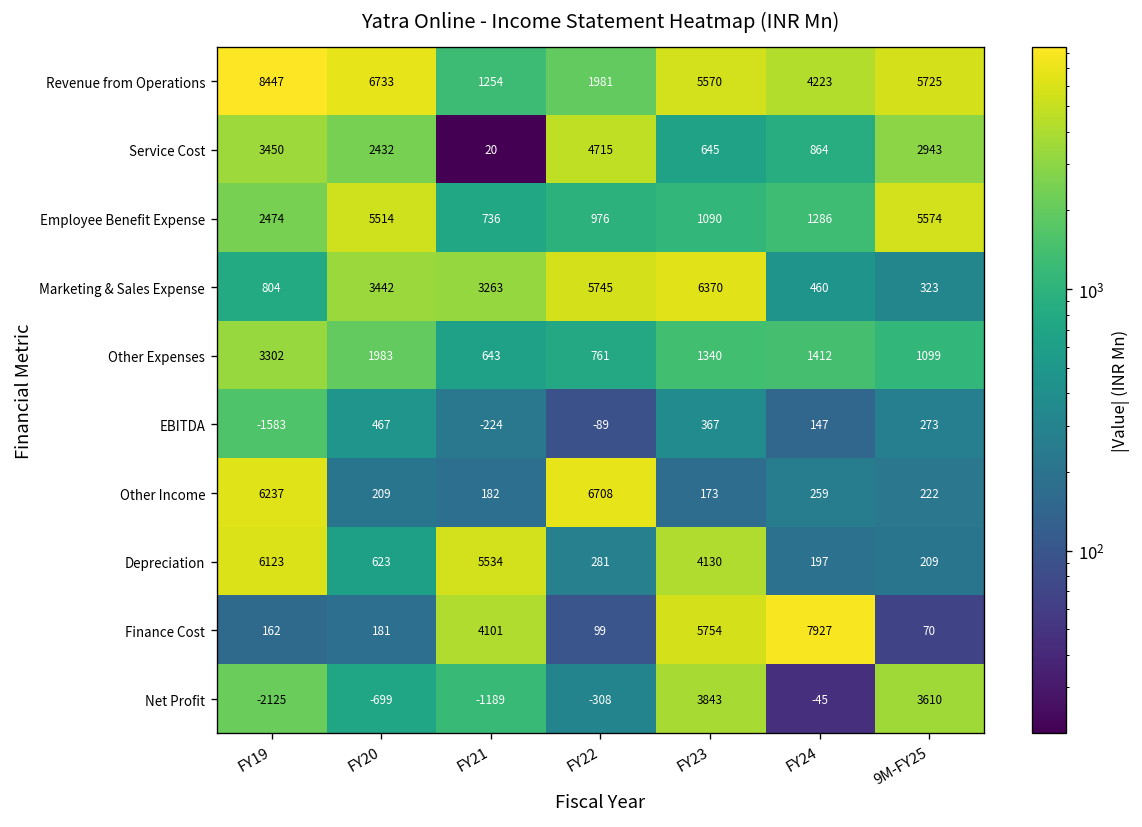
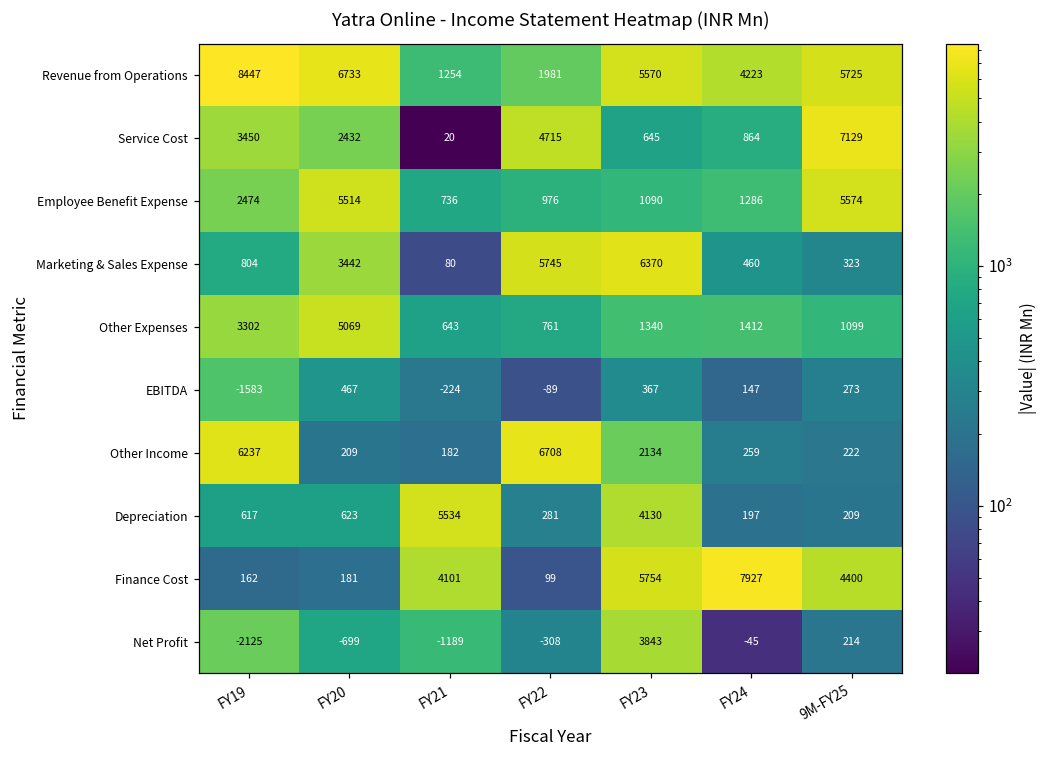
Service Cost, 9M-FY25: 2943 -> 7129
Marketing & Sales Expense, FY21: 3263 -> 80
Other Expenses, FY20: 1983 -> 5069
Other Income, FY23: 173 -> 2134
Depreciation, FY19: 6123 -> 617
Finance Cost, 9M-FY25: 70 -> 4400
Net Profit, 9M-FY25: 3610 -> 214
